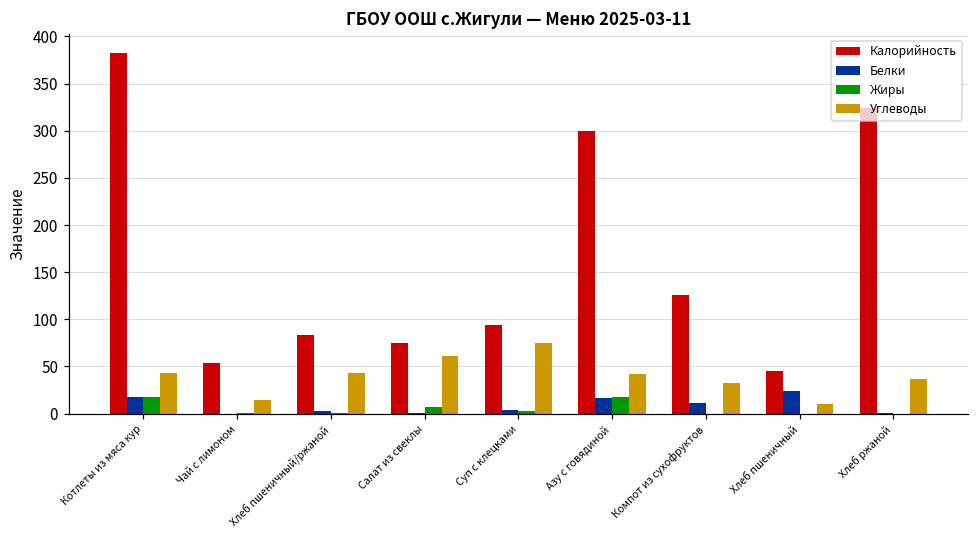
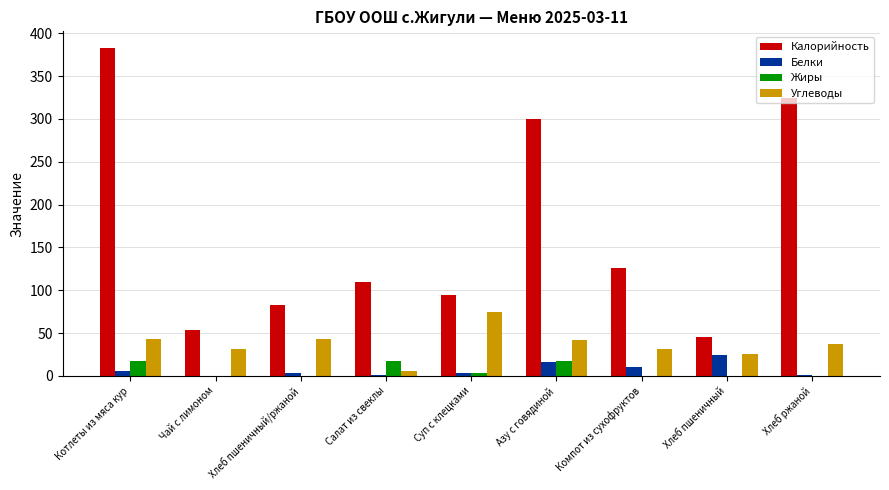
Белки, Котлеты из мяса кур: 20 -> 10
Углеводы, Чай с лимоном: 10 -> 30
Калорийность, Салат из свеклы: 80 -> 110
Жиры, Салат из свеклы: 10 -> 20
Углеводы, Салат из свеклы: 60 -> 10
Углеводы, Хлеб пшеничный: 10 -> 30
